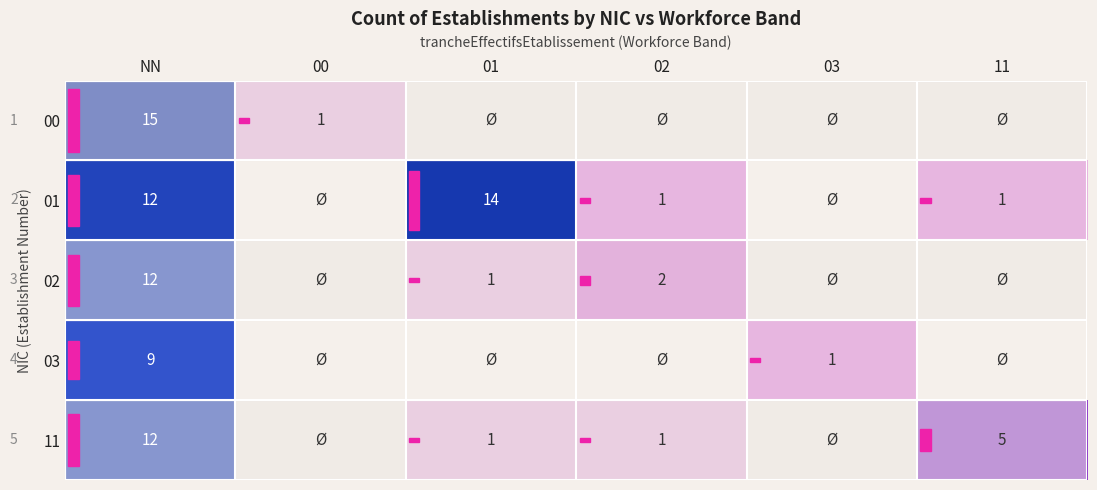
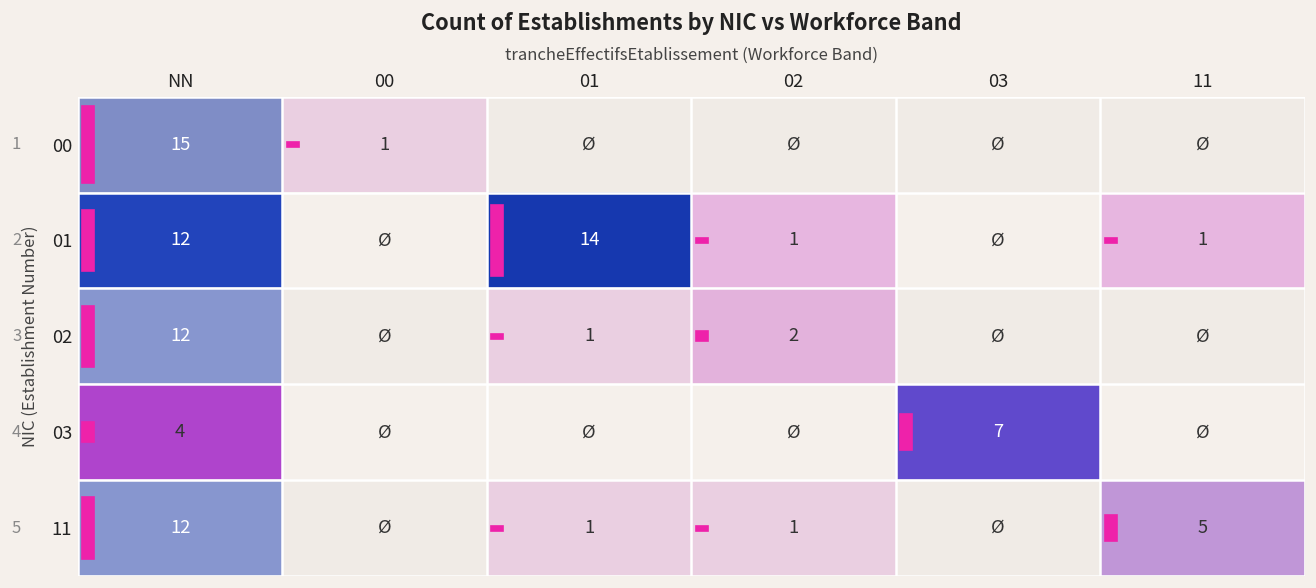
03, NN: 9 -> 4
03, 03: 1 -> 7
